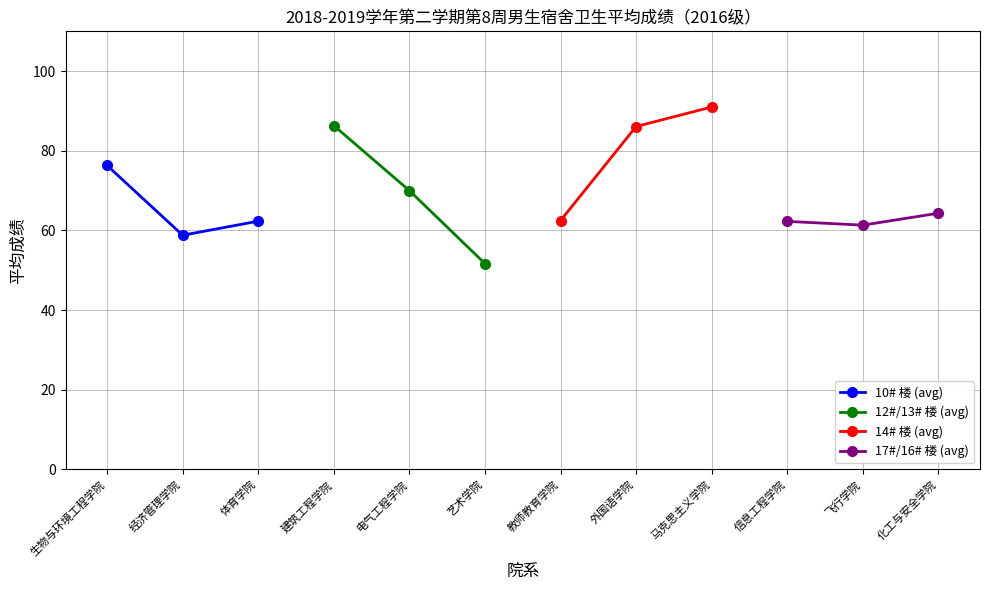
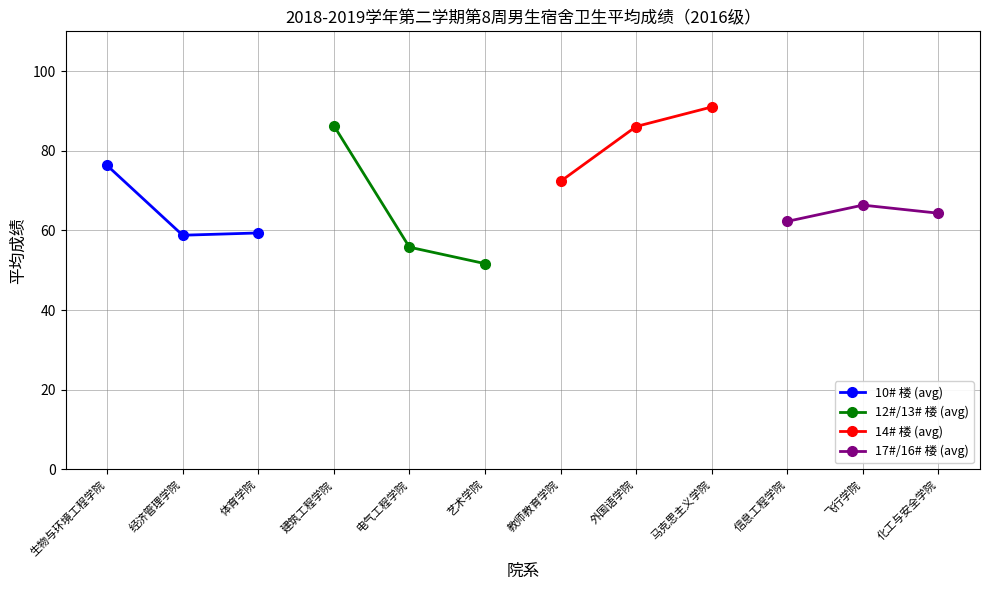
10# 楼 (avg), 体育学院: 62 -> 59
12#/13# 楼 (avg), 电气工程学院: 70 -> 56
14# 楼 (avg), 教师教育学院: 62 -> 72
17#/16# 楼 (avg), 飞行学院: 61 -> 66
